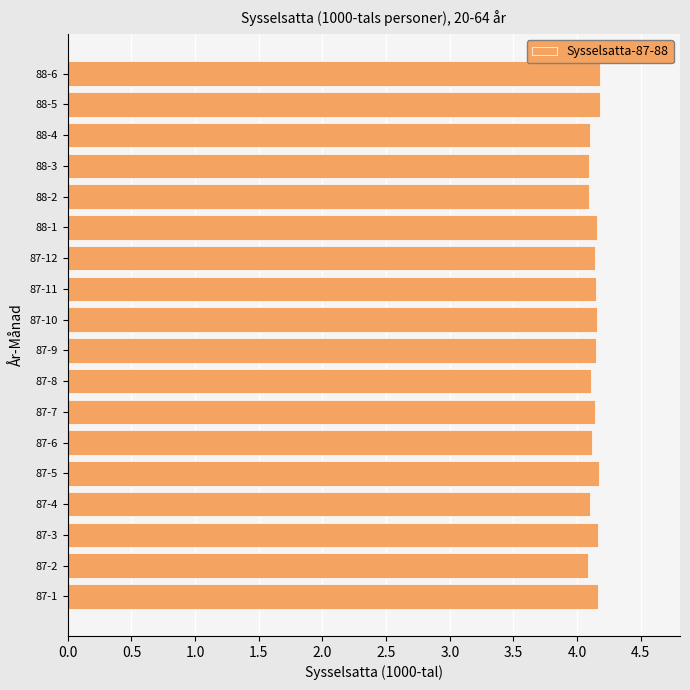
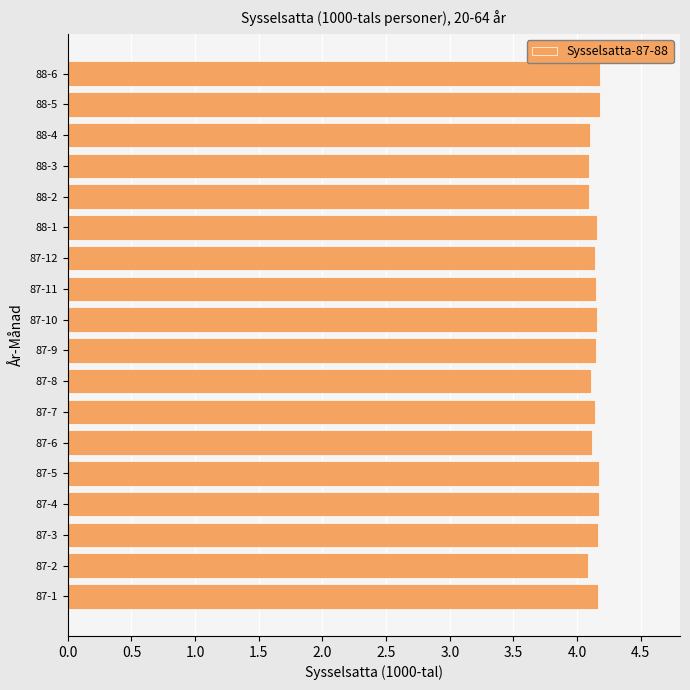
87-4: 4.10 -> 4.17
